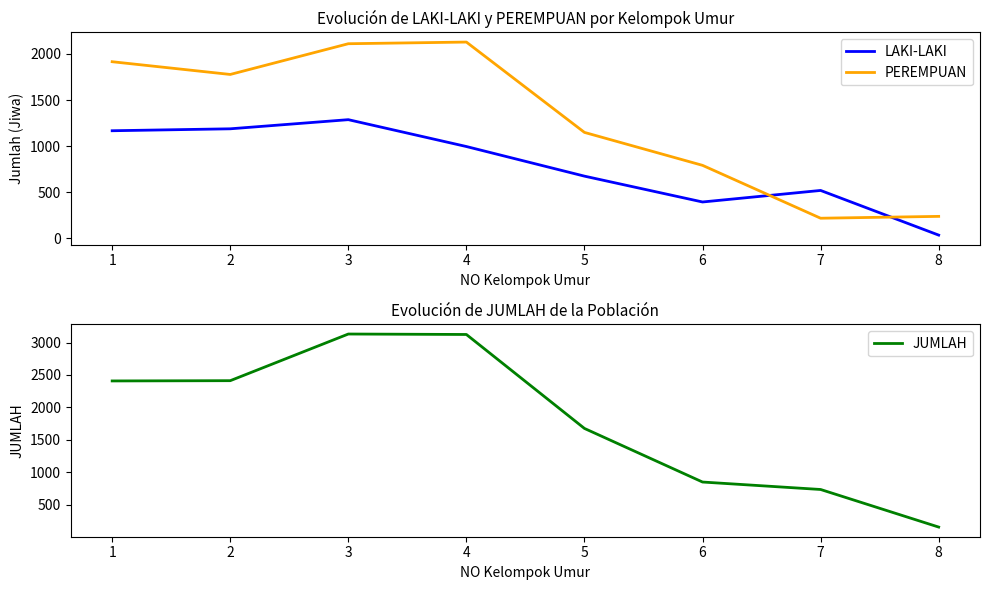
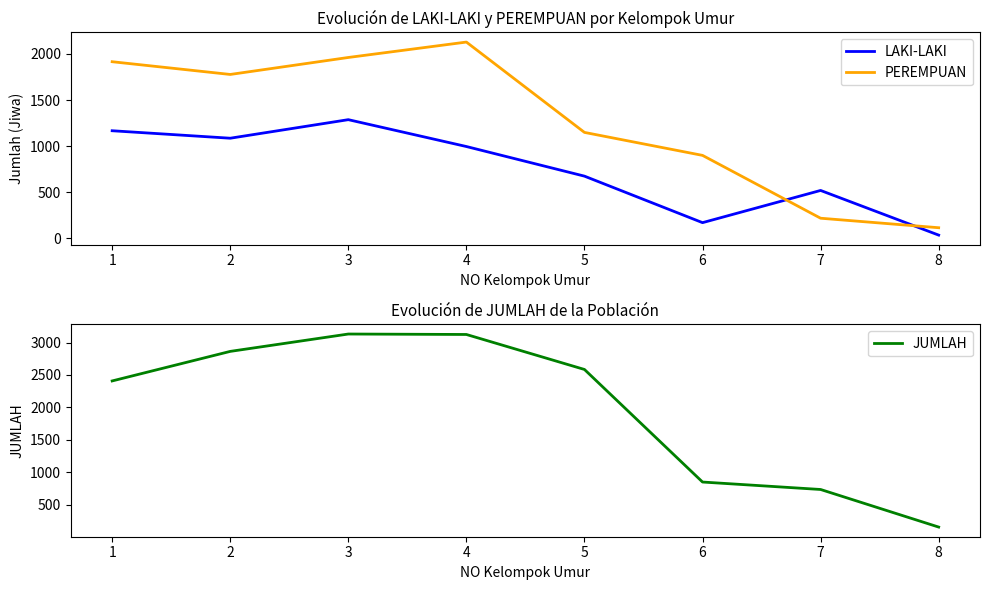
Evolución de LAKI-LAKI y PEREMPUAN por Kelompok Umur, LAKI-LAKI, 2: 1200 -> 1100
Evolución de LAKI-LAKI y PEREMPUAN por Kelompok Umur, PEREMPUAN, 3: 2100 -> 2000
Evolución de LAKI-LAKI y PEREMPUAN por Kelompok Umur, LAKI-LAKI, 6: 400 -> 200
Evolución de LAKI-LAKI y PEREMPUAN por Kelompok Umur, PEREMPUAN, 6: 800 -> 900
Evolución de LAKI-LAKI y PEREMPUAN por Kelompok Umur, PEREMPUAN, 8: 200 -> 100
Evolución de JUMLAH de la Población, 2: 2400 -> 2900
Evolución de JUMLAH de la Población, 5: 1700 -> 2600
